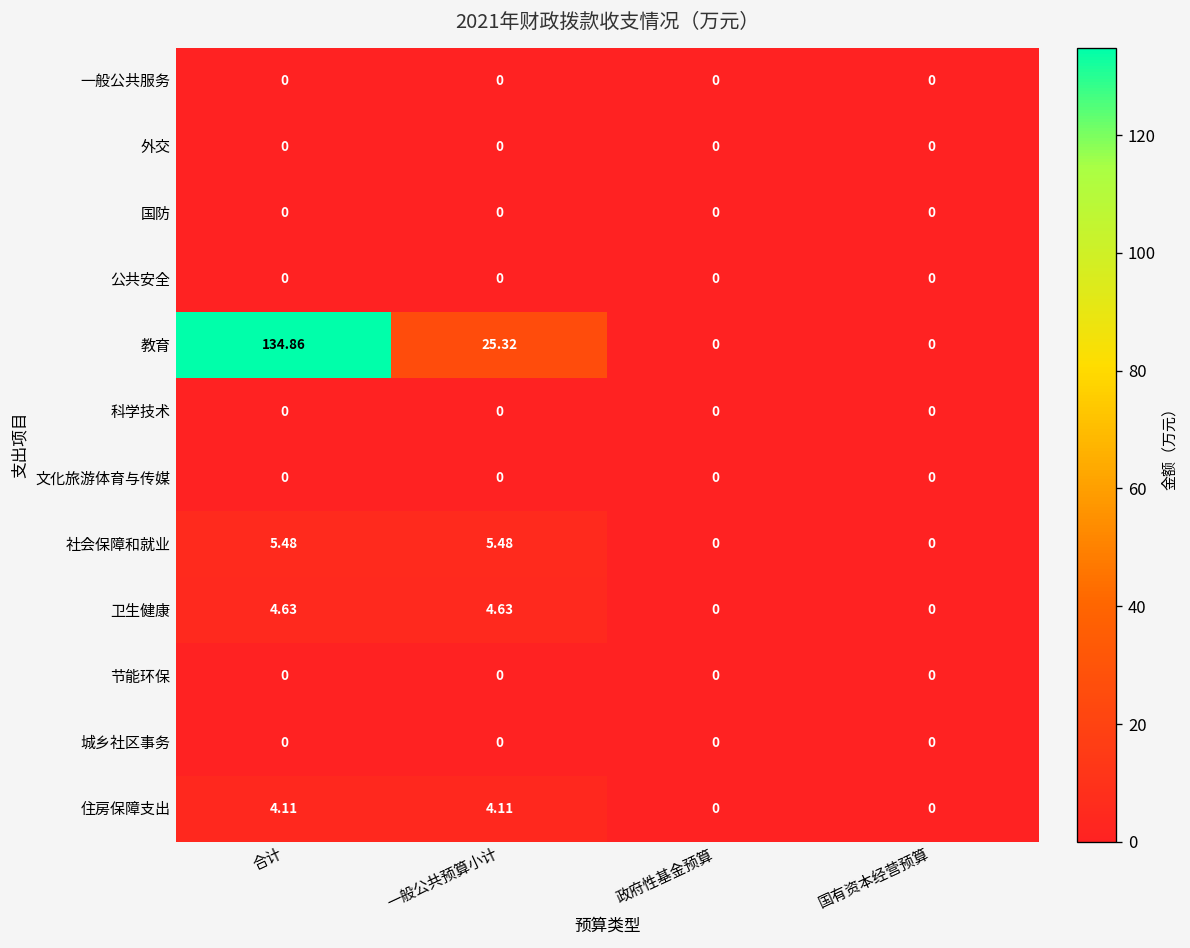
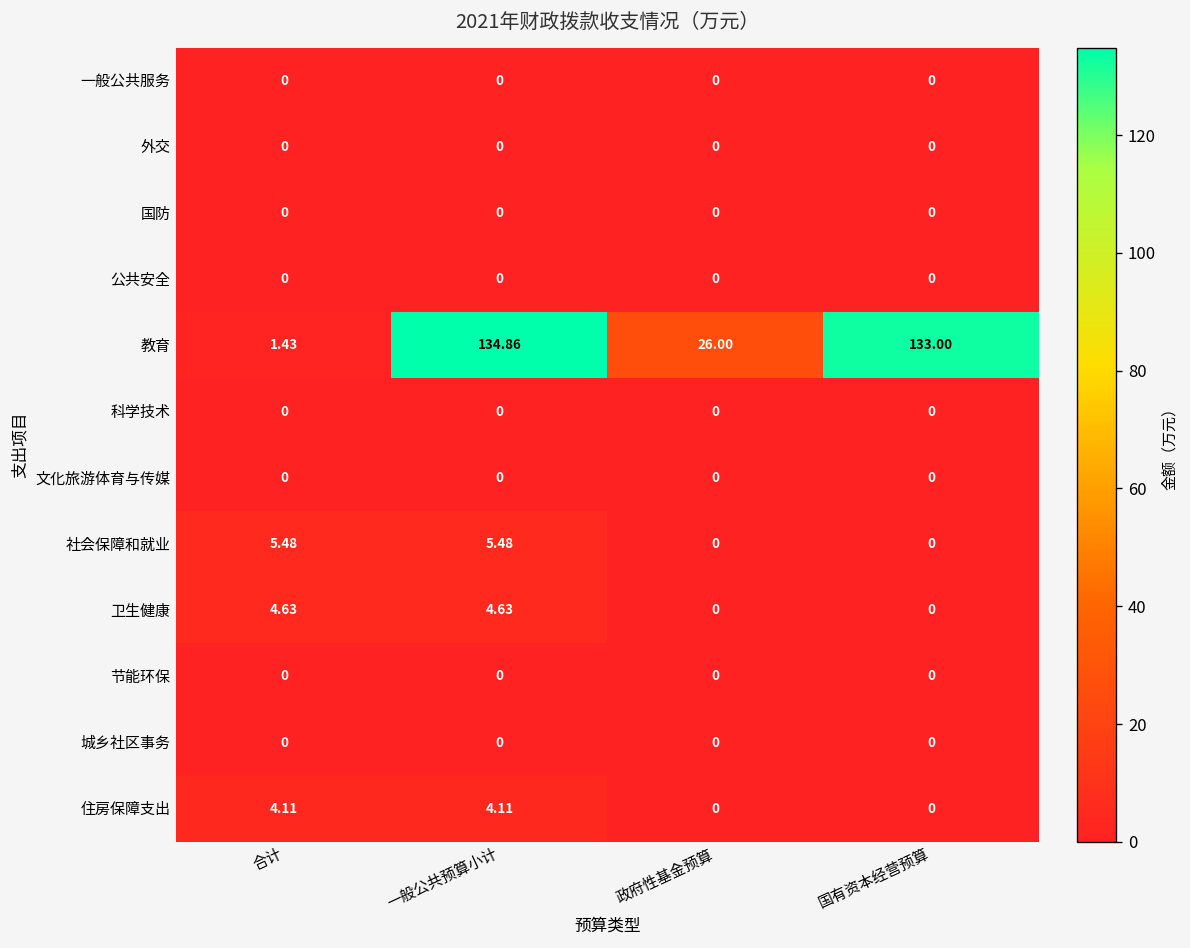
教育, 合计: 134.86 -> 1.43
教育, 一般公共预算小计: 25.32 -> 134.86
教育, 政府性基金预算: 0 -> 26.00
教育, 国有资本经营预算: 0 -> 133.00
